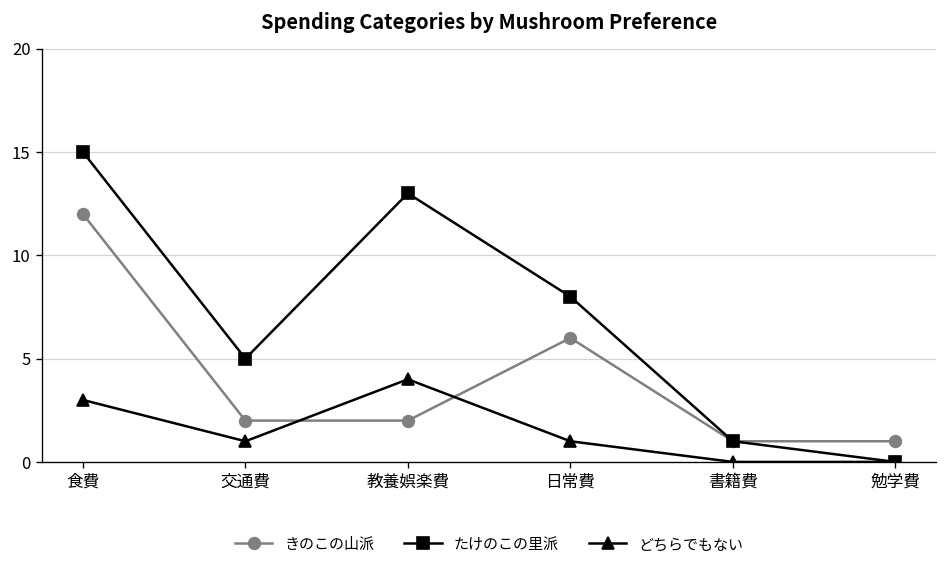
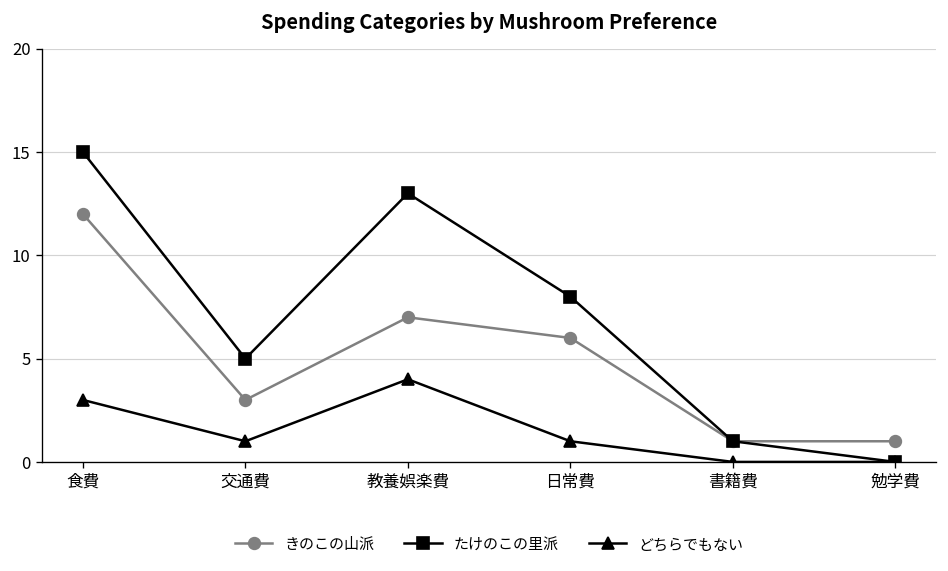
きのこの山派, 交通費: 2 -> 3
きのこの山派, 教養娯楽費: 2 -> 7
